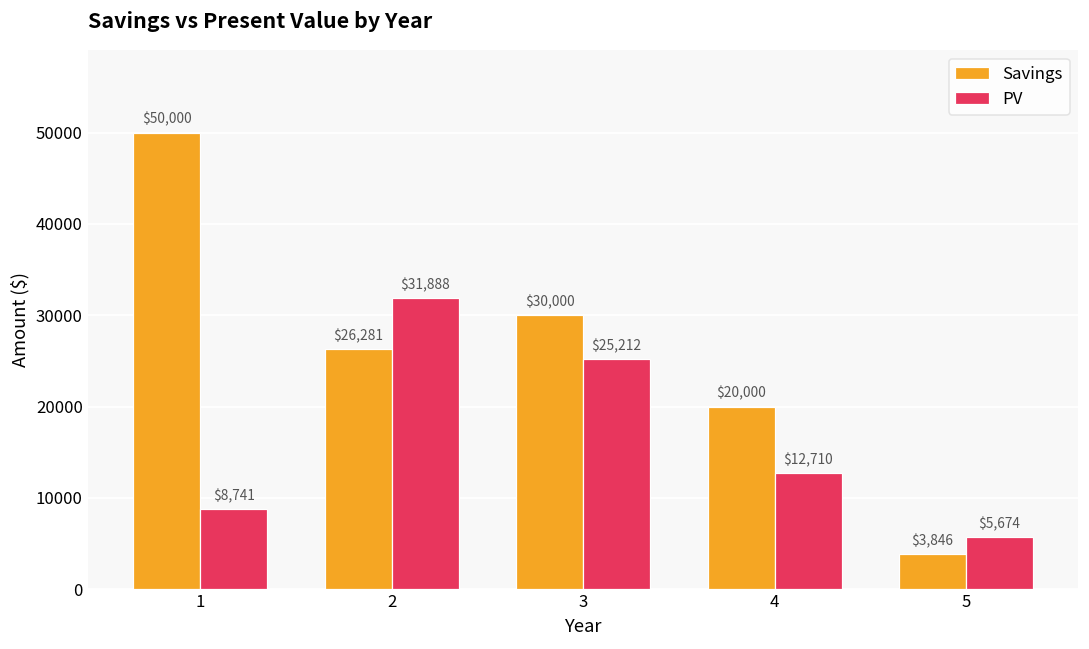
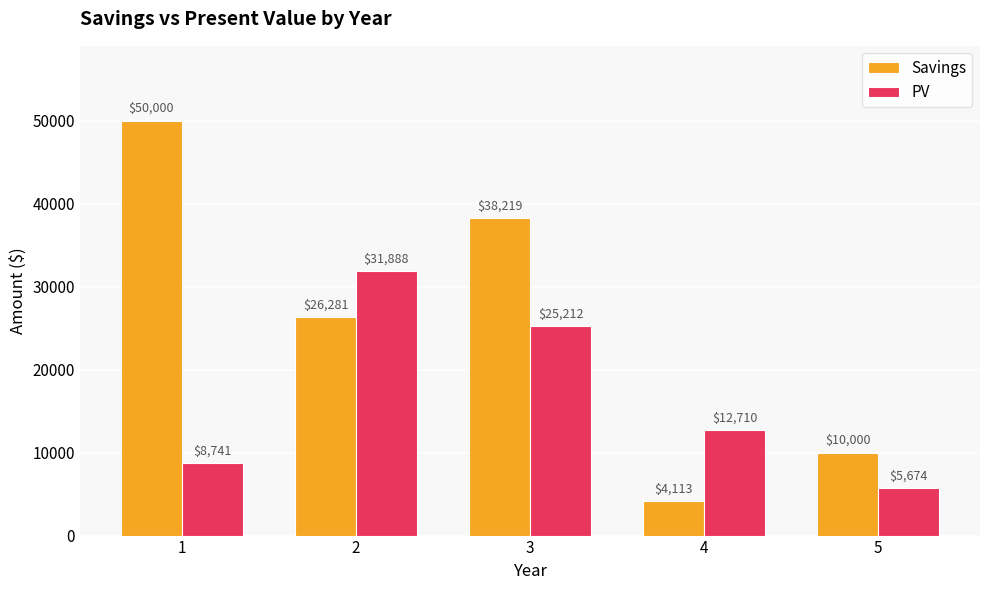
Savings, 3: $30,000 -> $38,219
Savings, 4: $20,000 -> $4,113
Savings, 5: $3,846 -> $10,000
